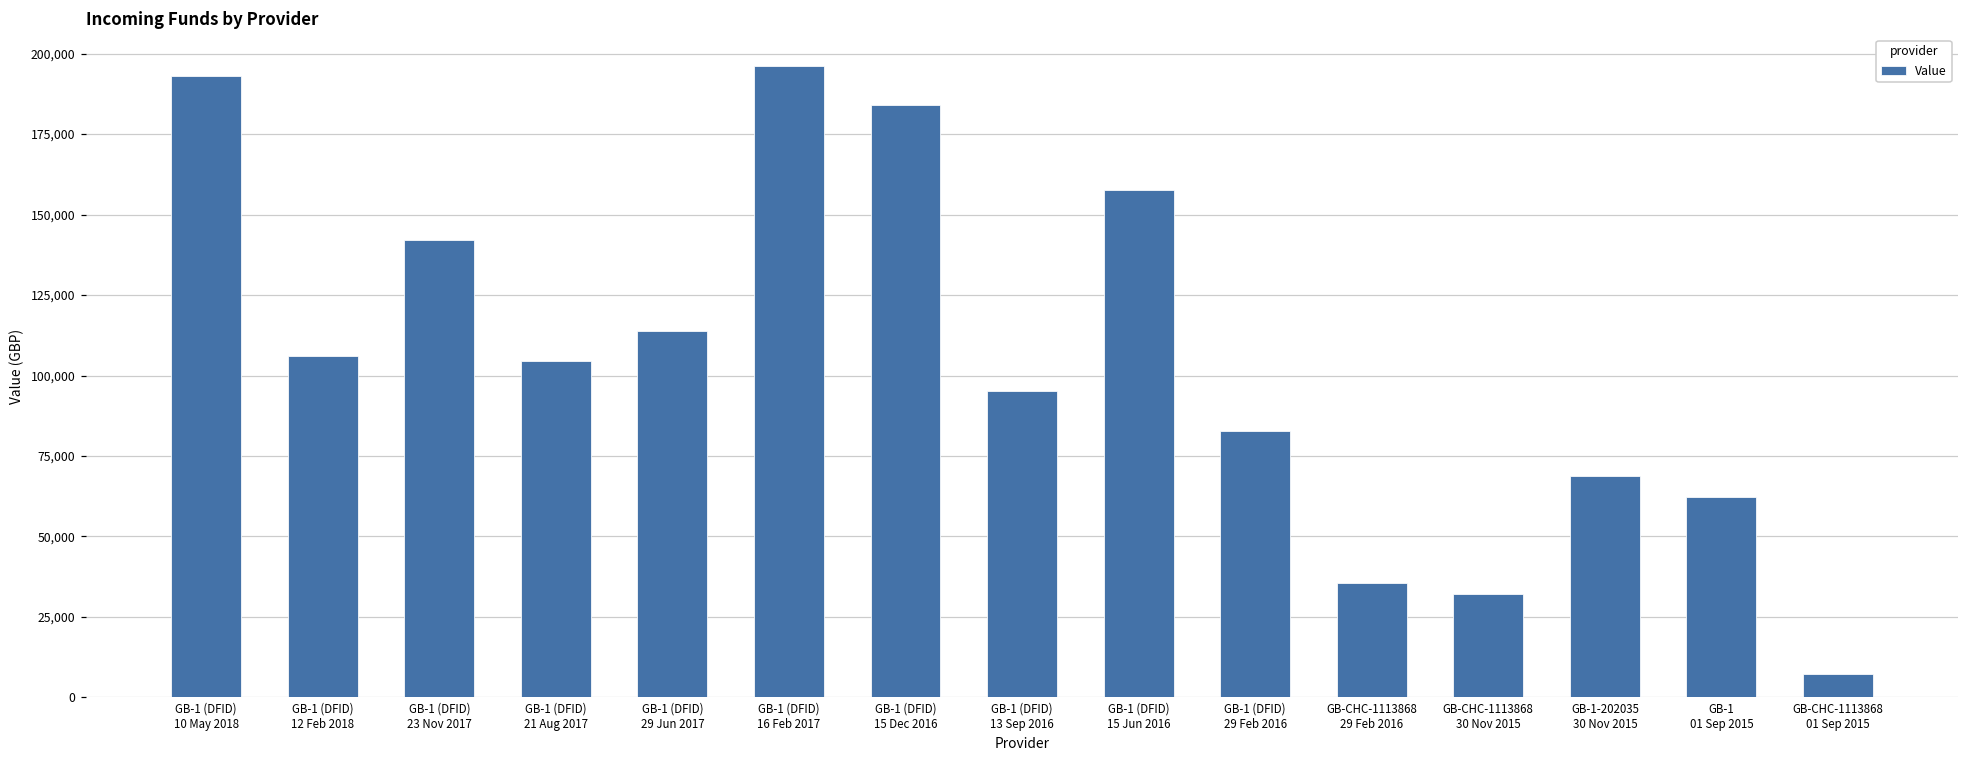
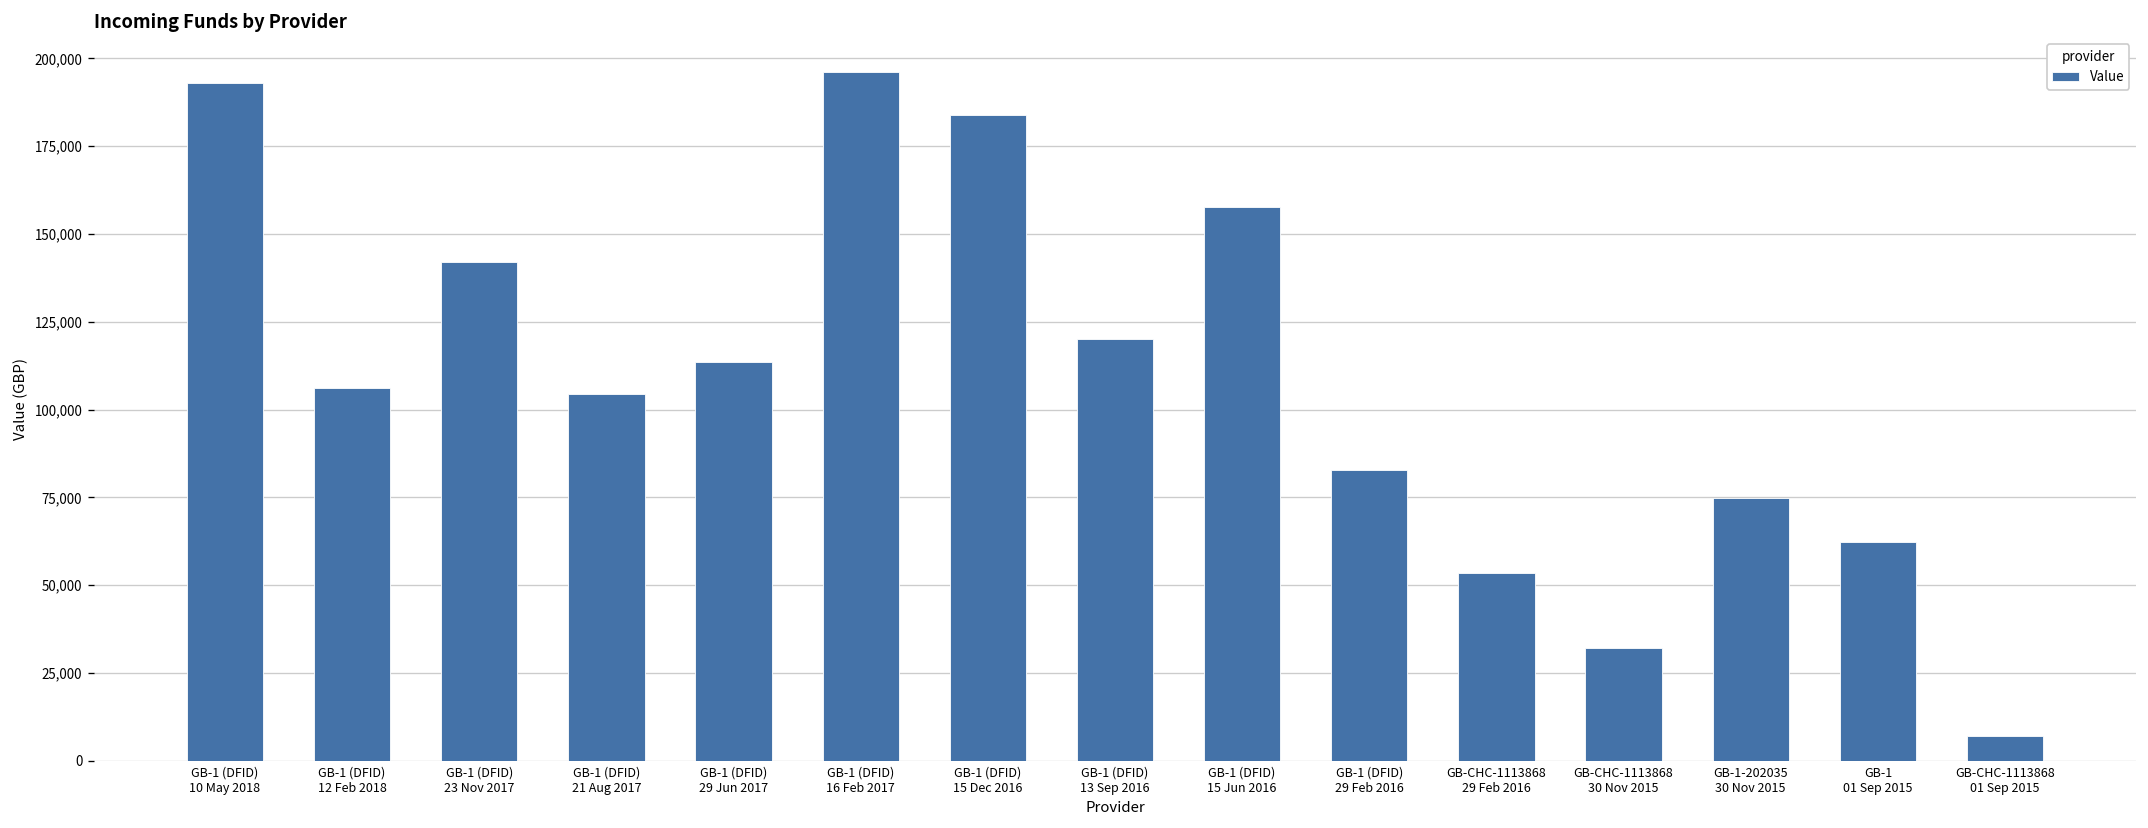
GB-1 (DFID) 13 Sep 2016: 95,000 -> 120,000
GB-CHC-1113868 29 Feb 2016: 35,000 -> 54,000
GB-1-202035 30 Nov 2015: 69,000 -> 75,000
